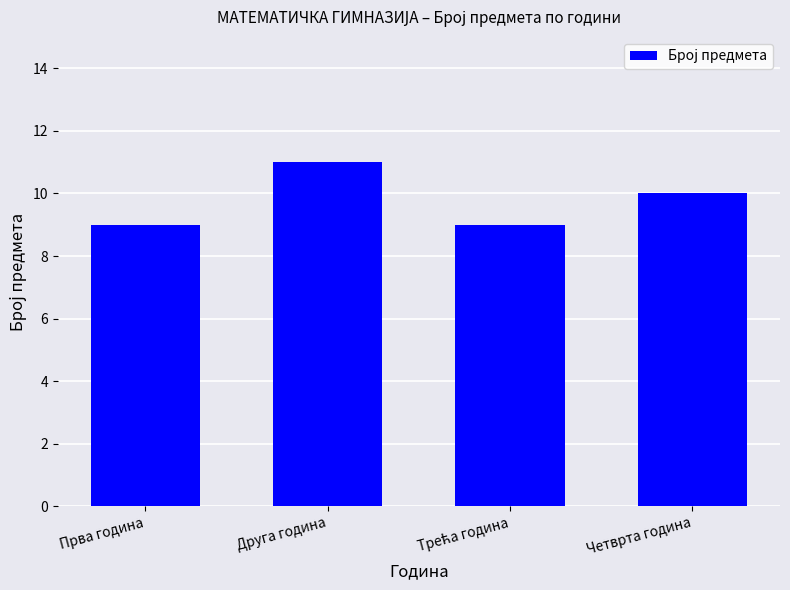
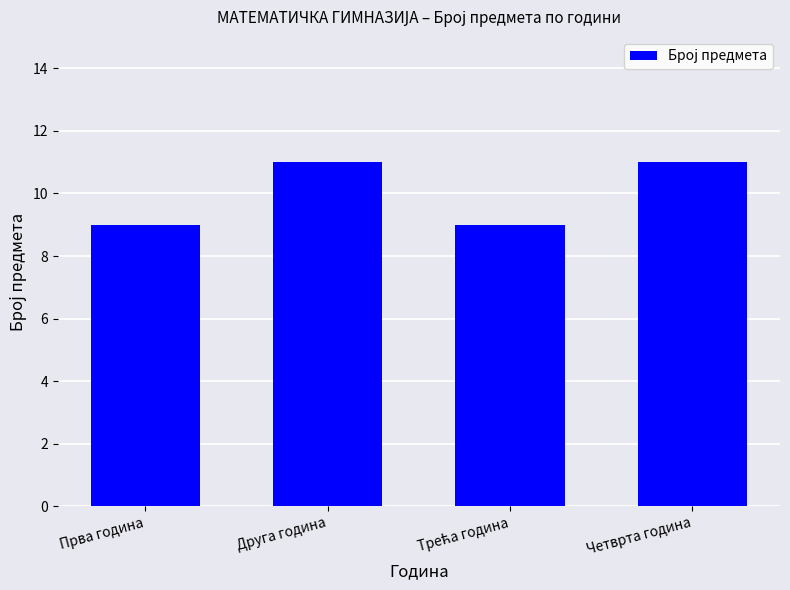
Четврта година: 10 -> 11
